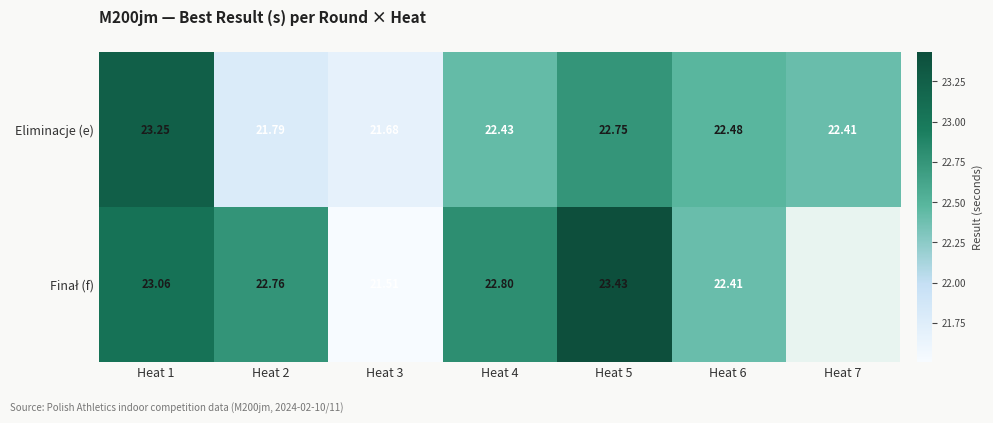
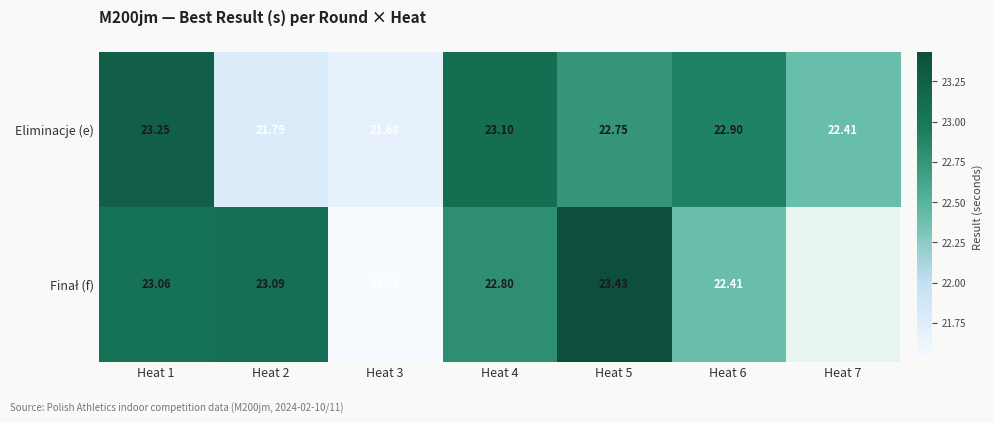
Eliminacje (e), Heat 4: 22.43 -> 23.10
Eliminacje (e), Heat 6: 22.48 -> 22.90
Finał (f), Heat 2: 22.76 -> 23.09
